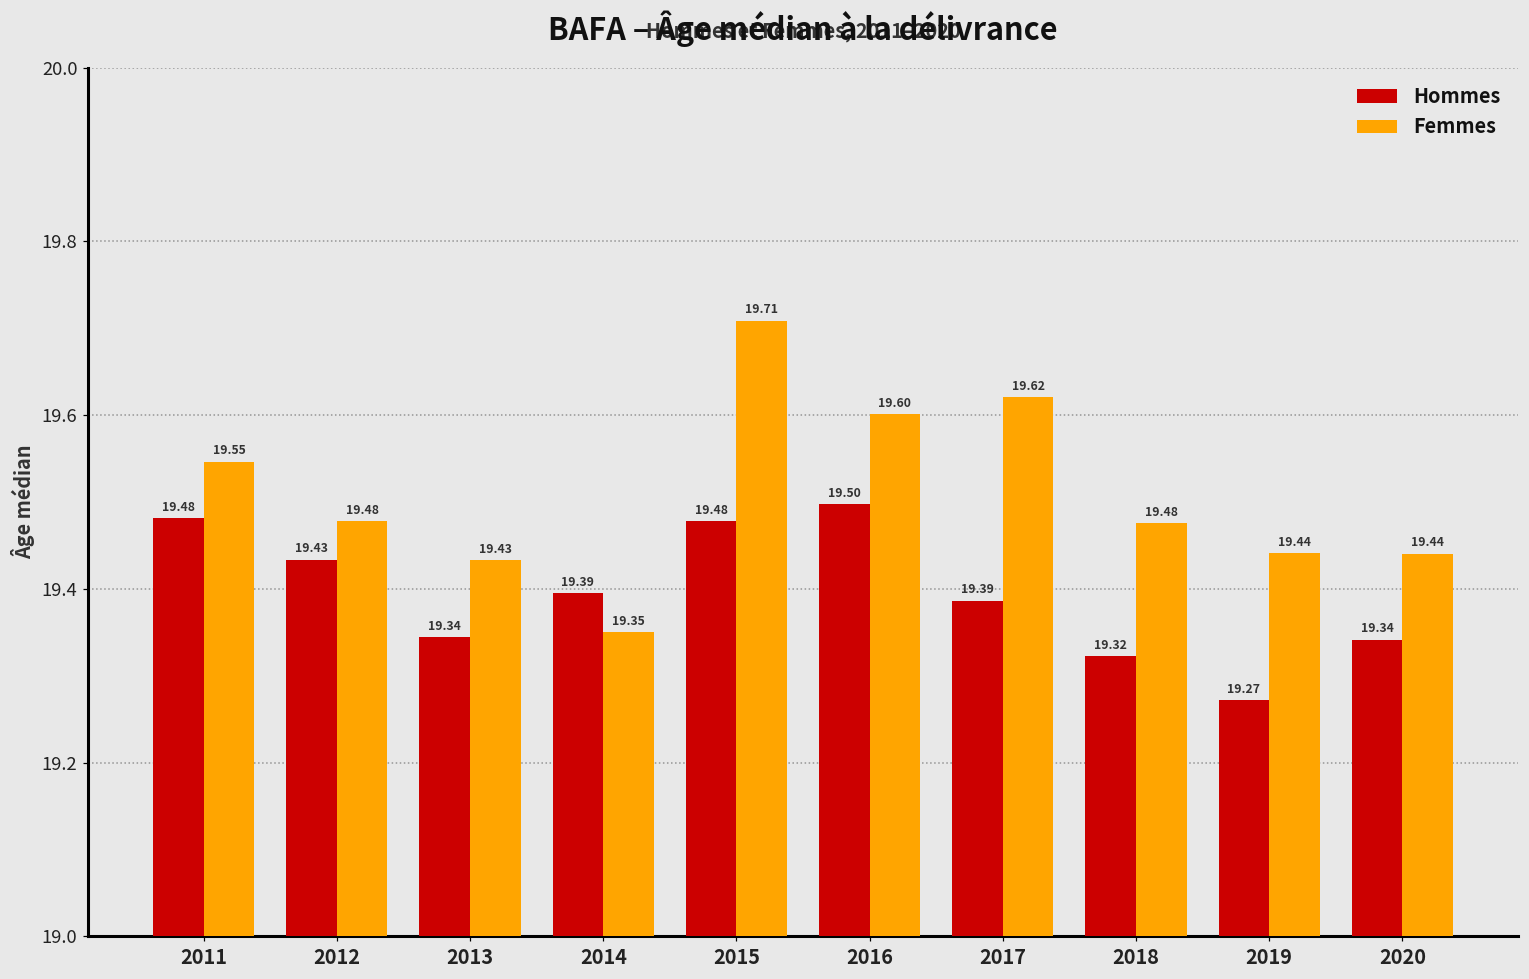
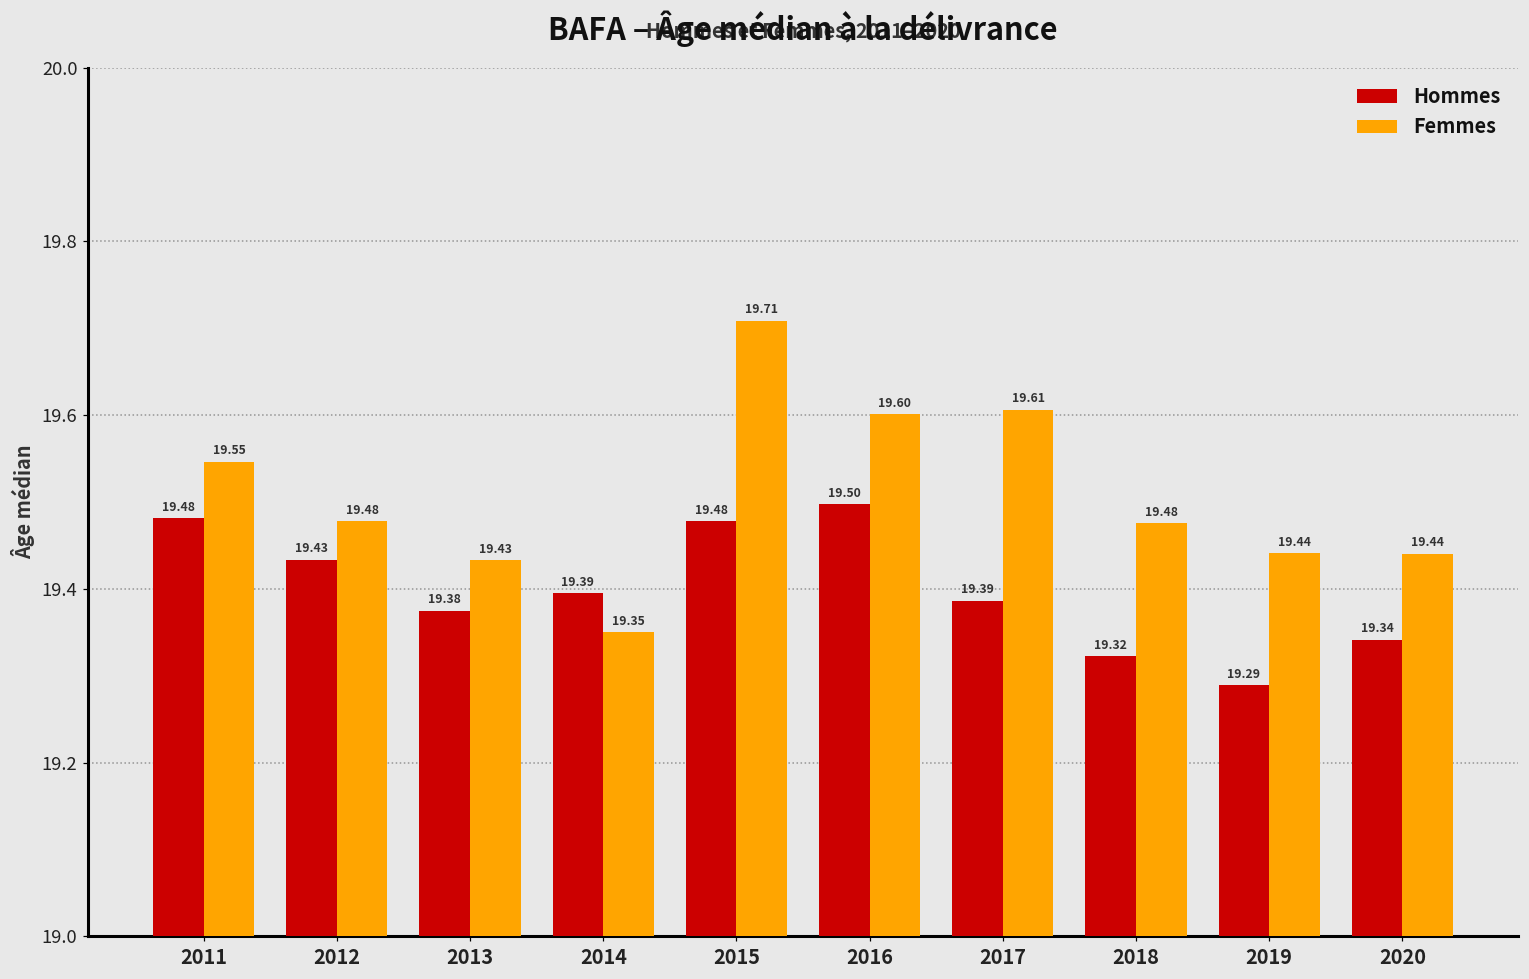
Hommes, 2013: 19.34 -> 19.38
Femmes, 2017: 19.62 -> 19.61
Hommes, 2019: 19.27 -> 19.29
